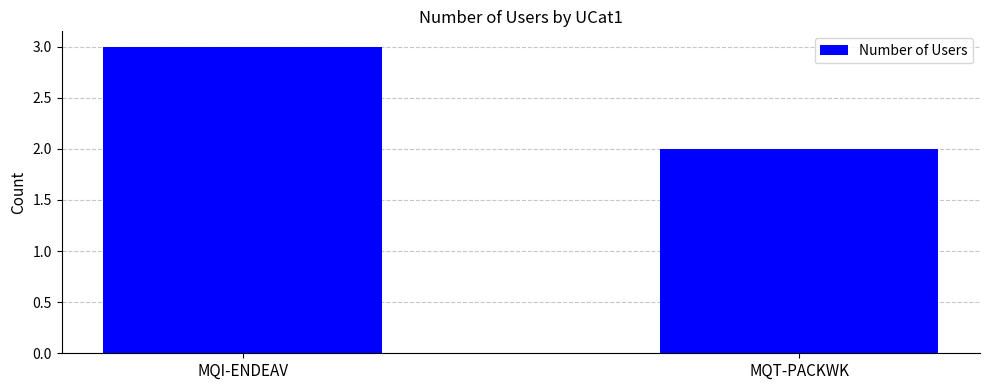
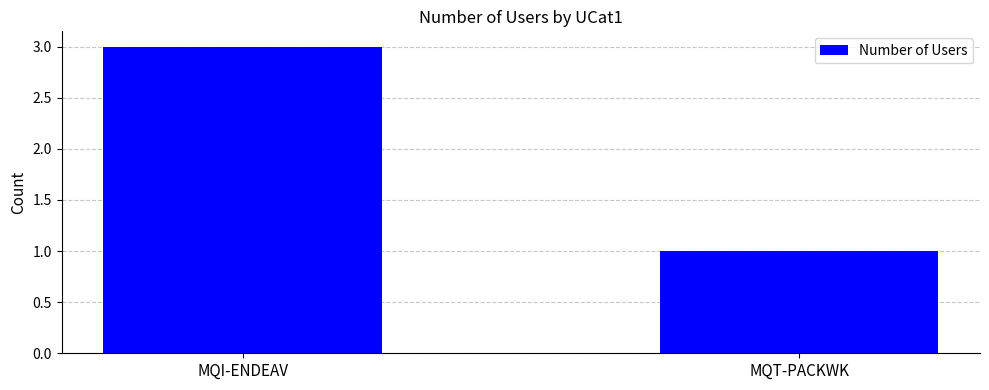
MQT-PACKWK: 2 -> 1
